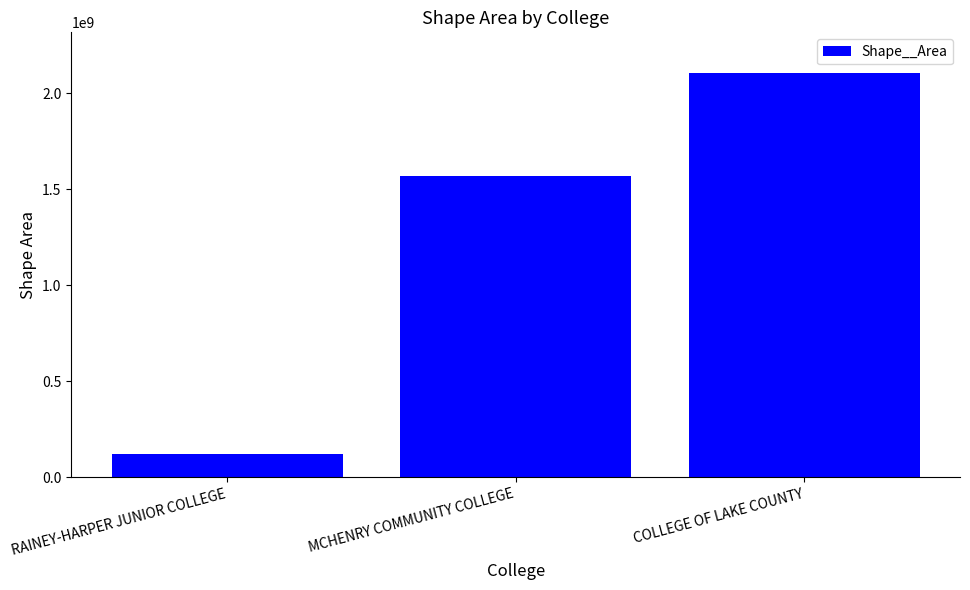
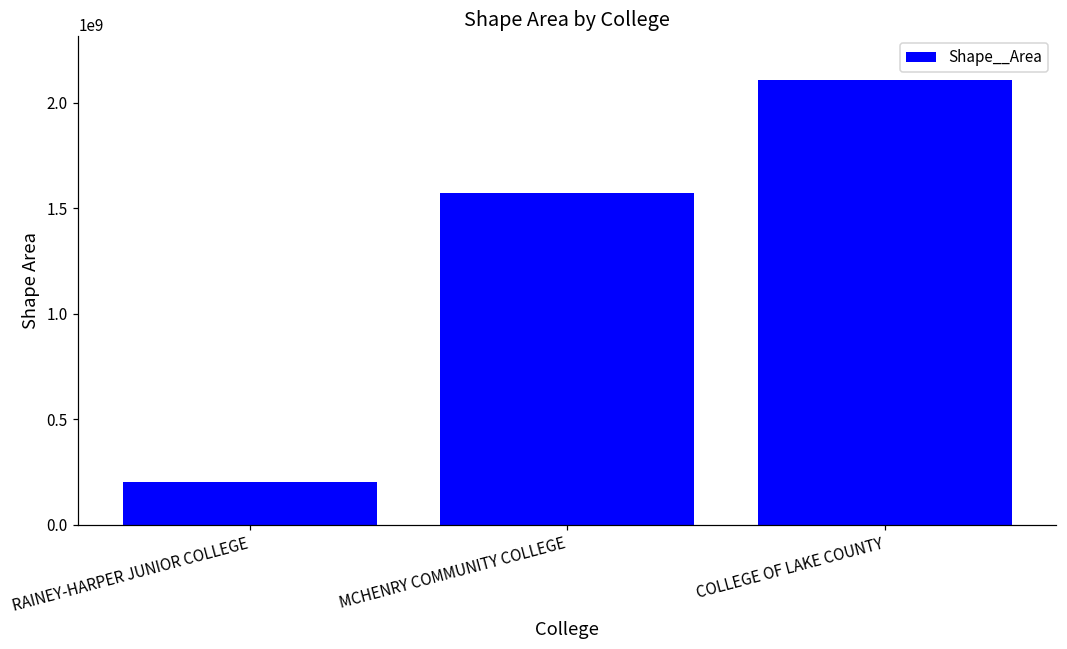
RAINEY-HARPER JUNIOR COLLEGE: 120000000 -> 200000000
